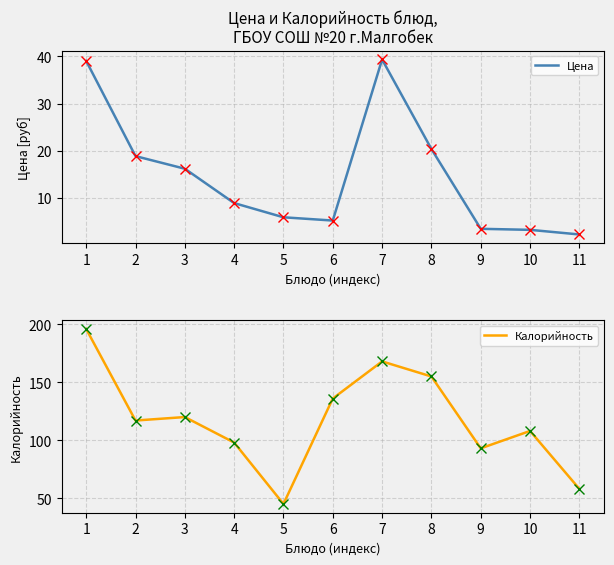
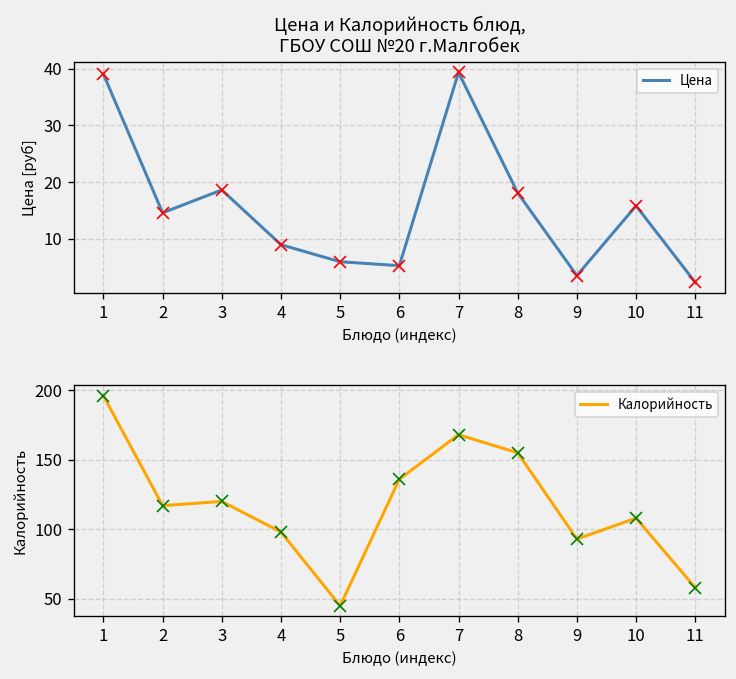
Цена и Калорийность блюд, ГБОУ СОШ №20 г.Малгобек, 2: 19 -> 15
Цена и Калорийность блюд, ГБОУ СОШ №20 г.Малгобек, 3: 16 -> 19
Цена и Калорийность блюд, ГБОУ СОШ №20 г.Малгобек, 8: 20 -> 18
Цена и Калорийность блюд, ГБОУ СОШ №20 г.Малгобек, 10: 3 -> 16
